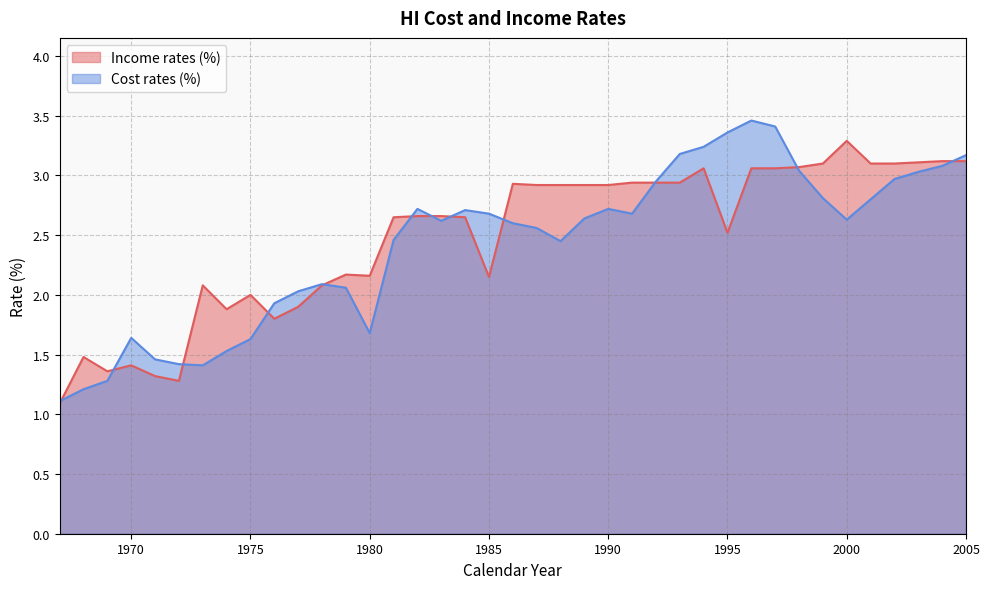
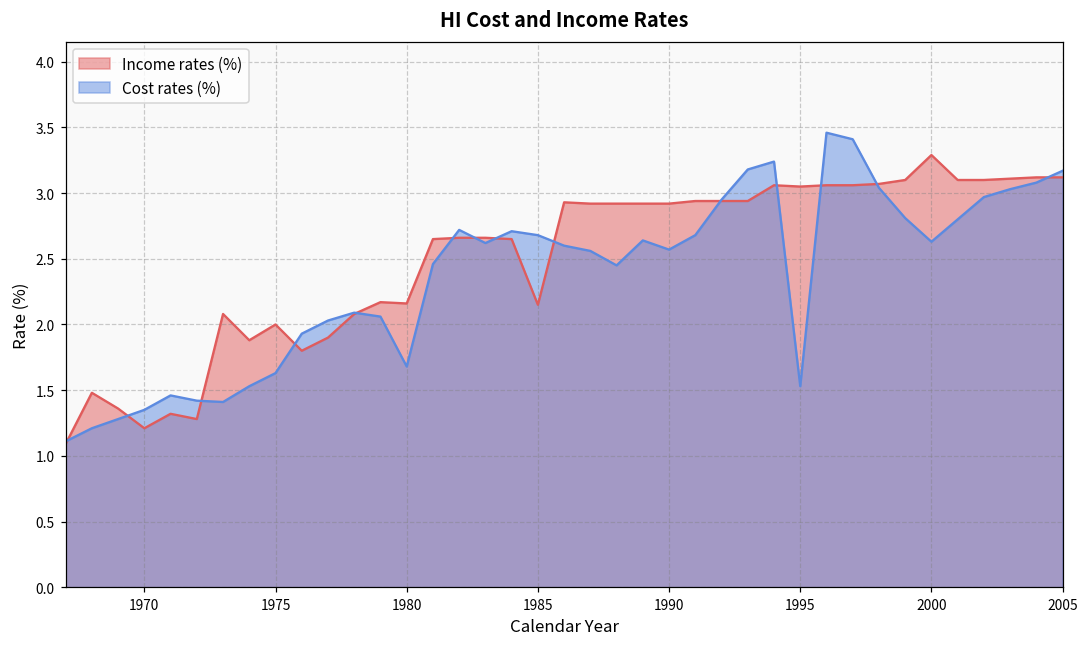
Income rates (%), 1970: 1.41 -> 1.21
Cost rates (%), 1970: 1.64 -> 1.35
Cost rates (%), 1990: 2.72 -> 2.57
Income rates (%), 1995: 2.52 -> 3.05
Cost rates (%), 1995: 3.36 -> 1.53
